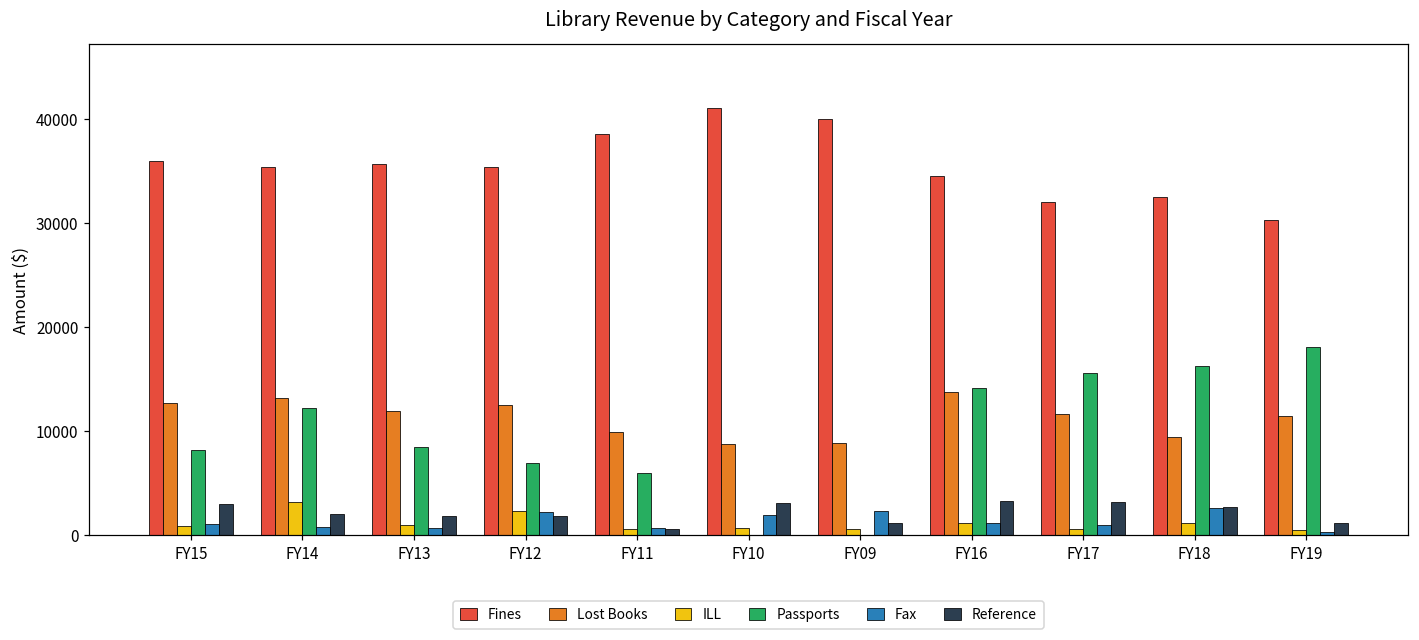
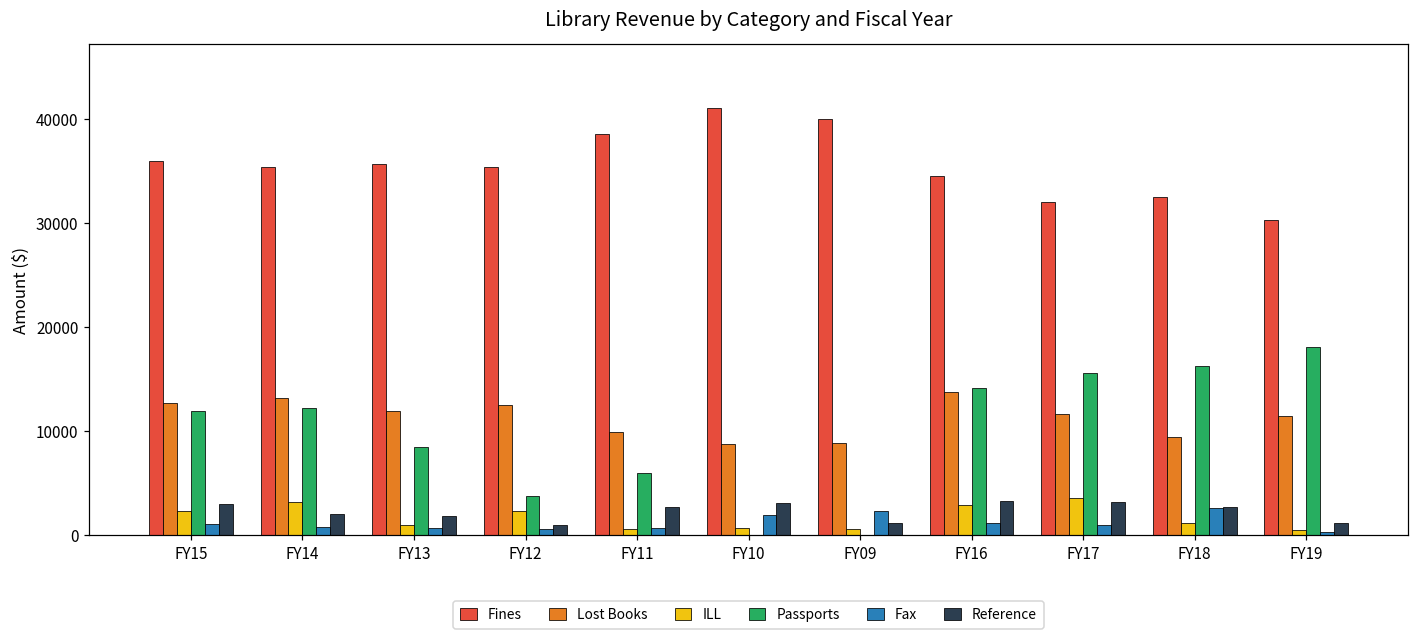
ILL, FY15: 1000 -> 2000
Passports, FY15: 8000 -> 12000
Passports, FY12: 7000 -> 4000
Fax, FY12: 2000 -> 1000
Reference, FY12: 2000 -> 1000
Reference, FY11: 1000 -> 3000
ILL, FY16: 1000 -> 3000
ILL, FY17: 1000 -> 4000
